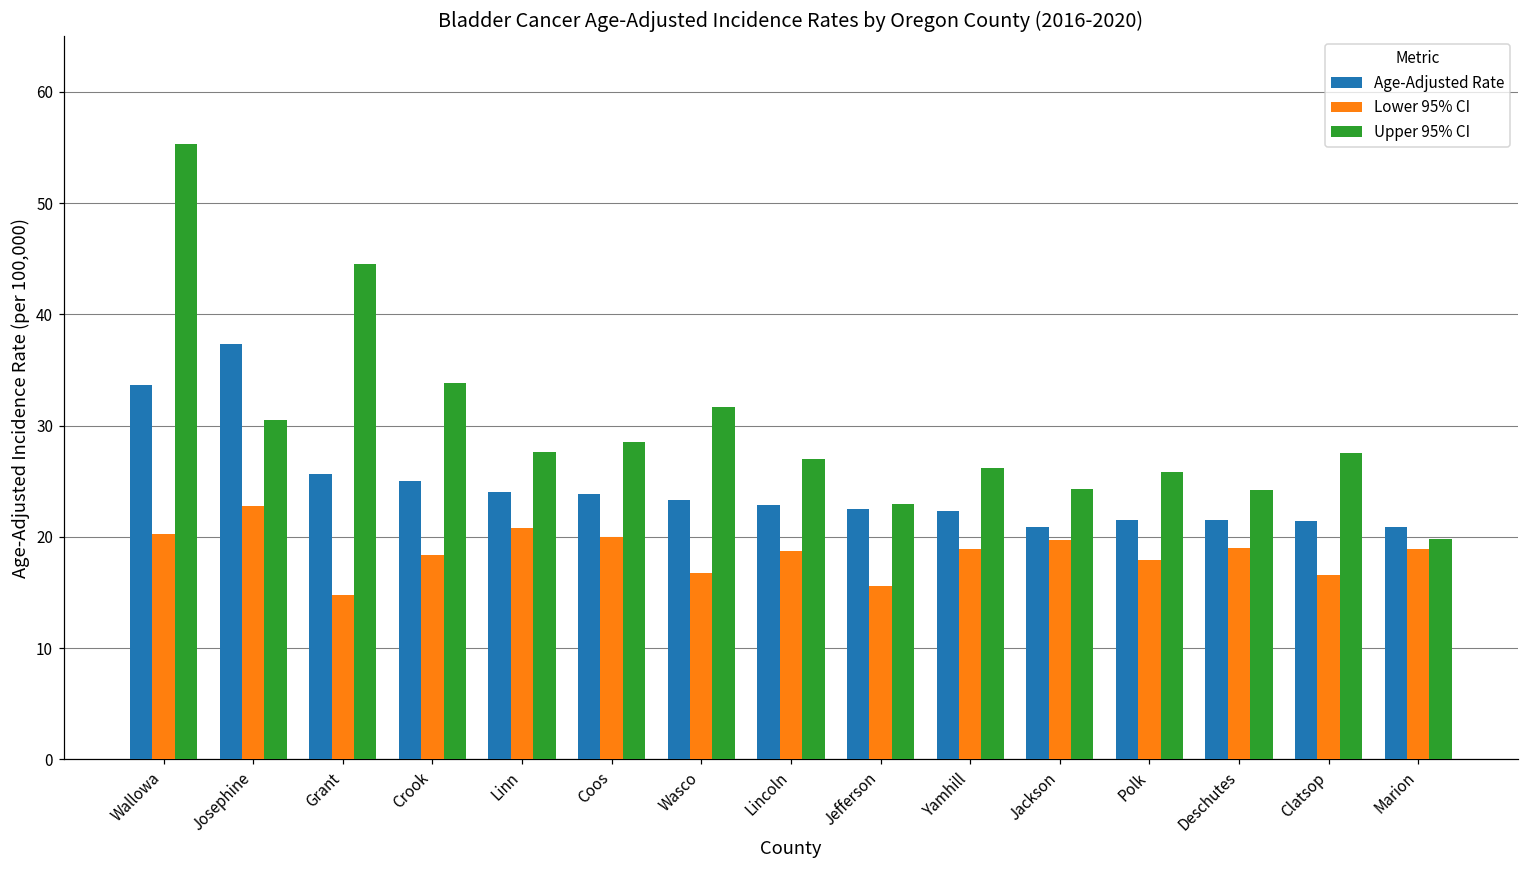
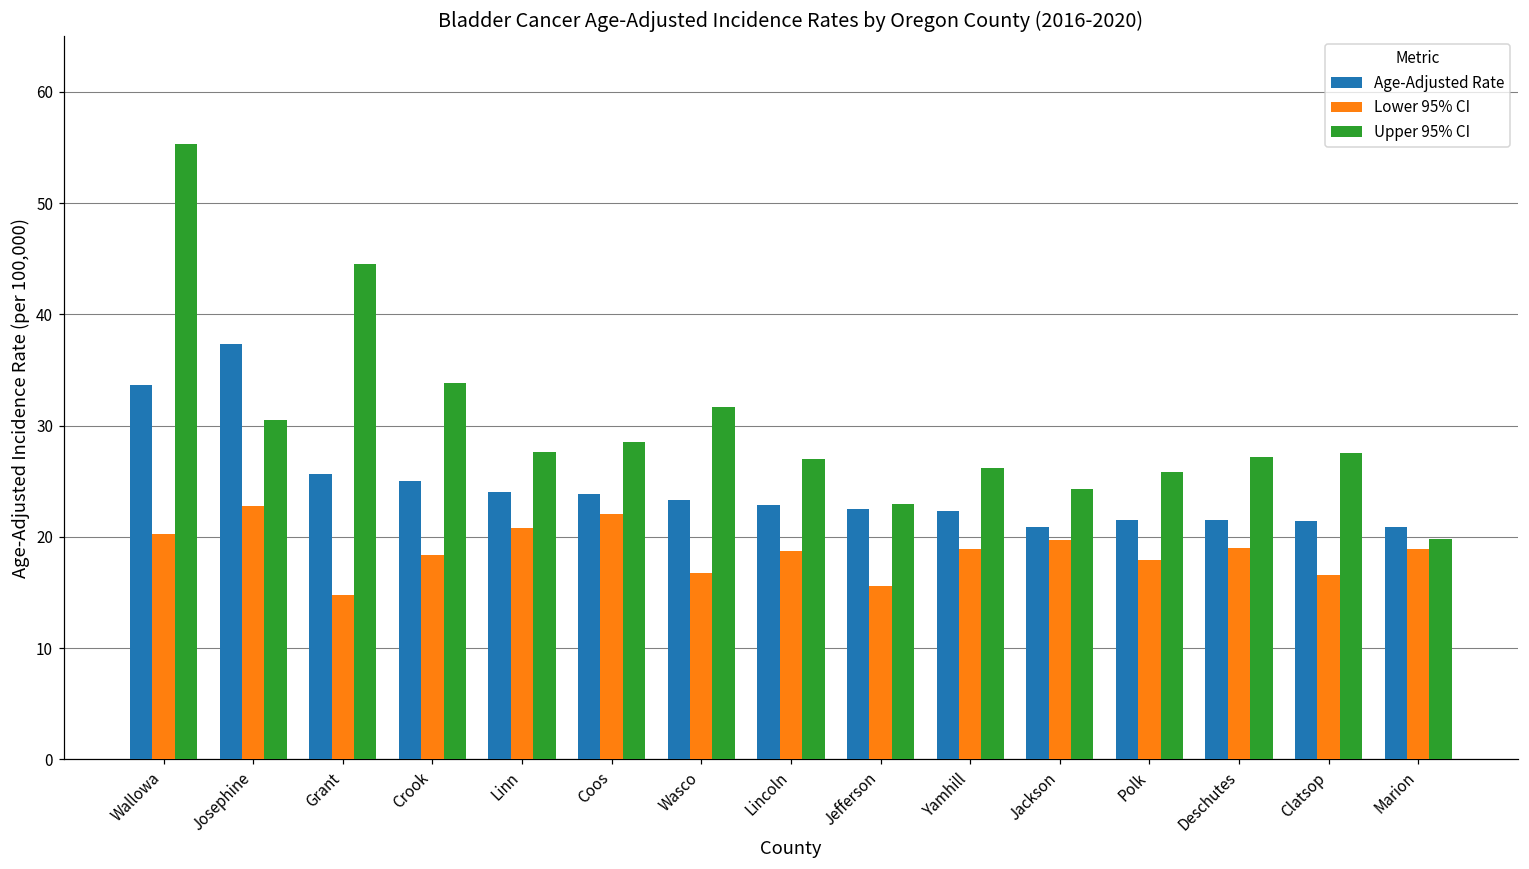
Lower 95% CI, Coos: 20.0 -> 22.1
Upper 95% CI, Deschutes: 24.2 -> 27.2
